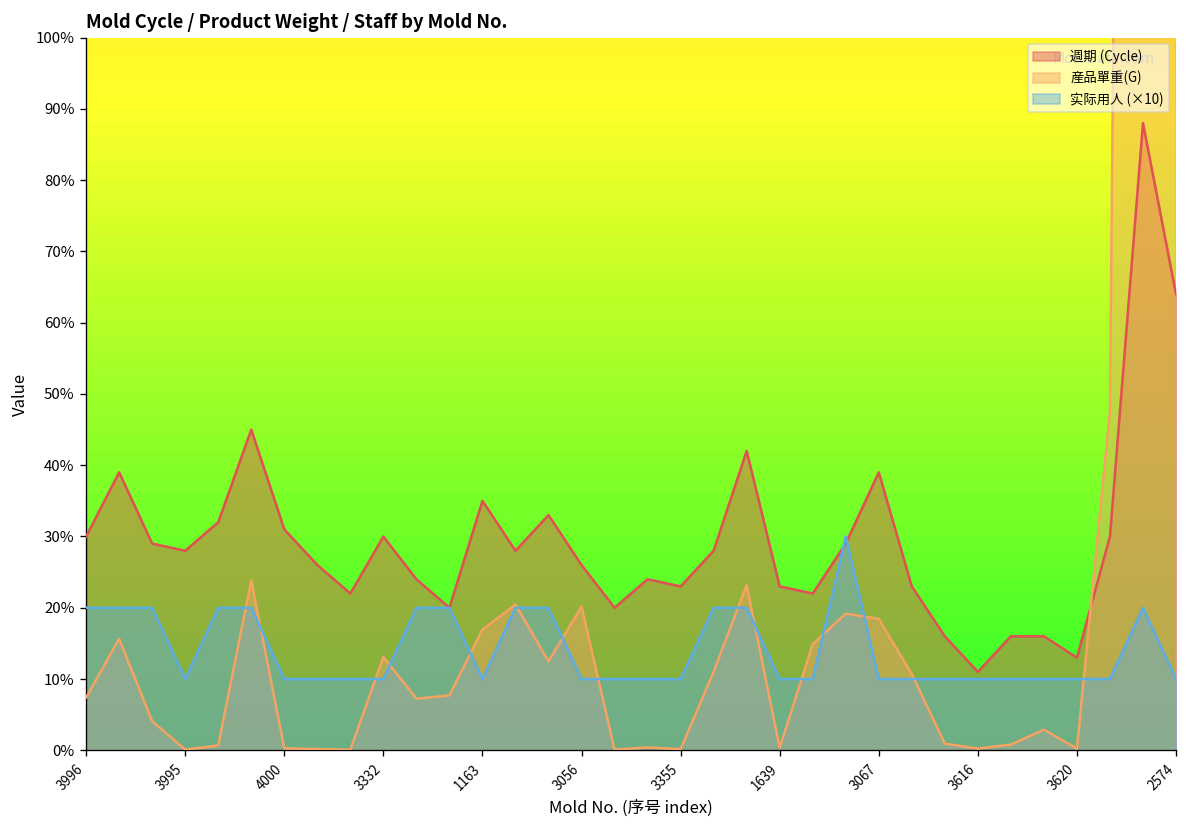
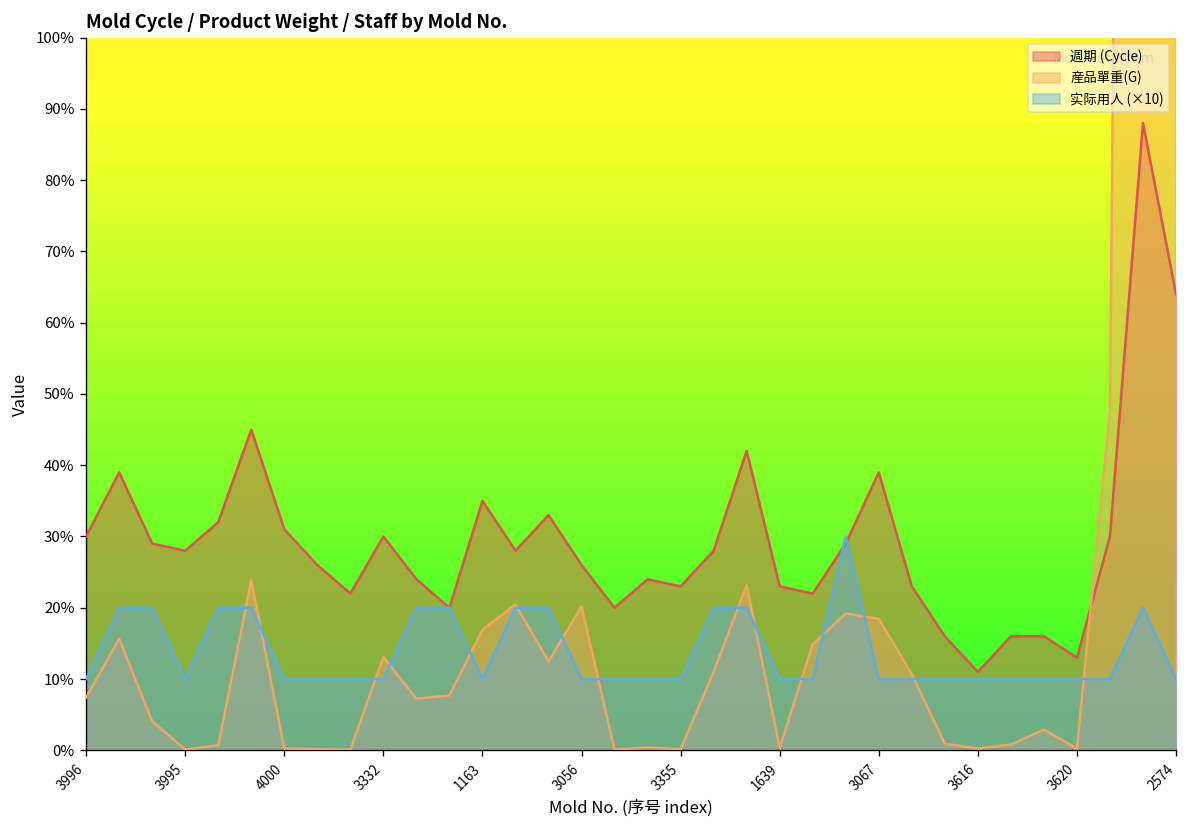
实际用人 (×10), 3996: 20% -> 10%
